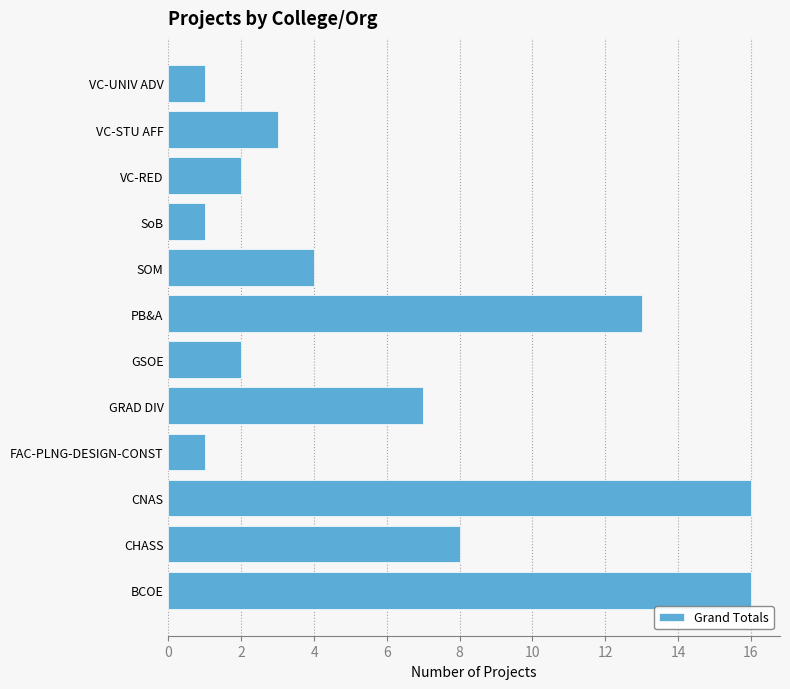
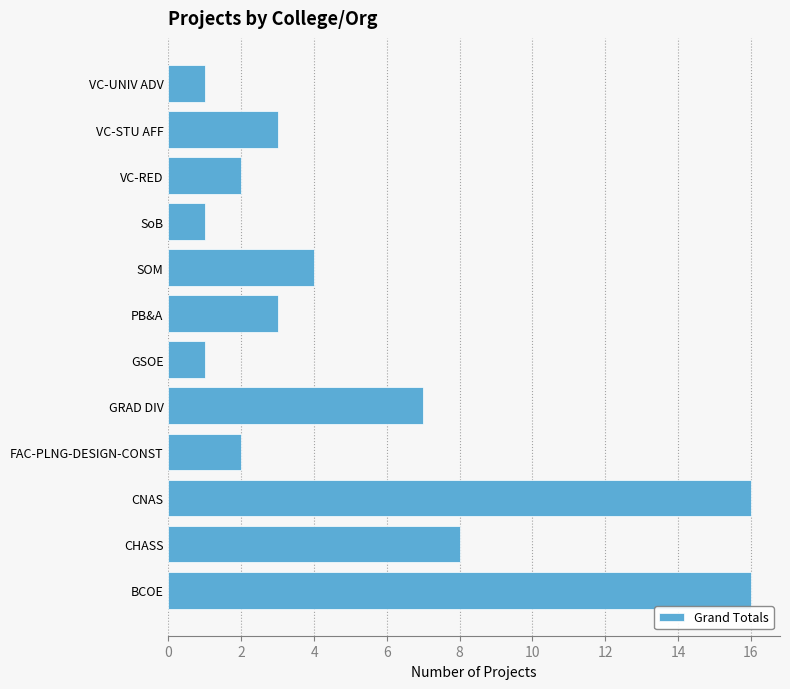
PB&A: 13 -> 3
GSOE: 2 -> 1
FAC-PLNG-DESIGN-CONST: 1 -> 2
